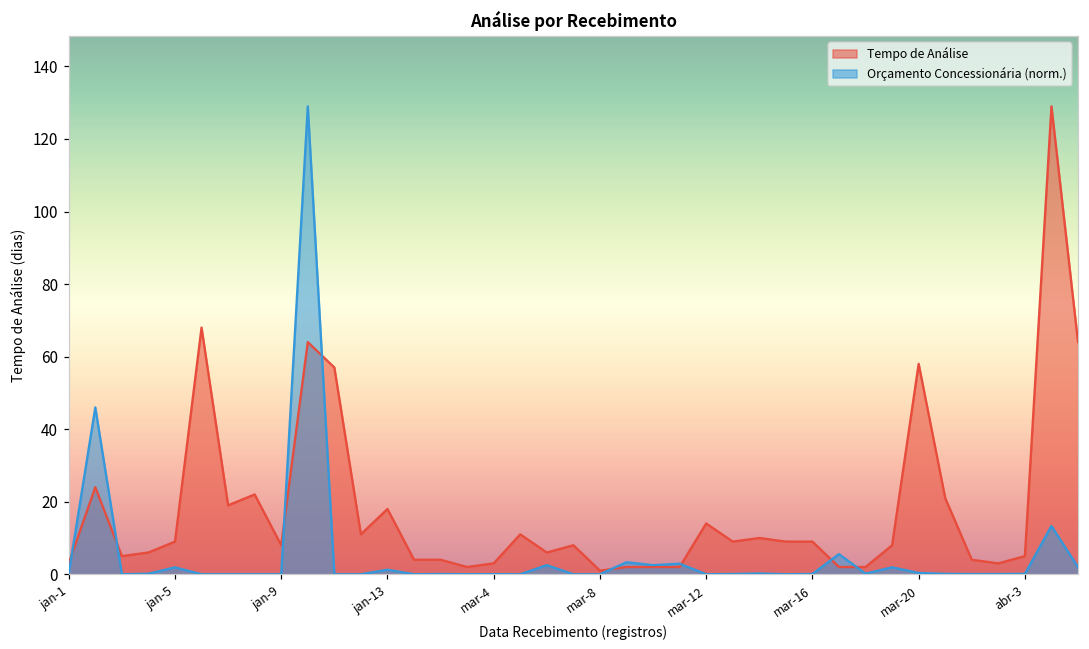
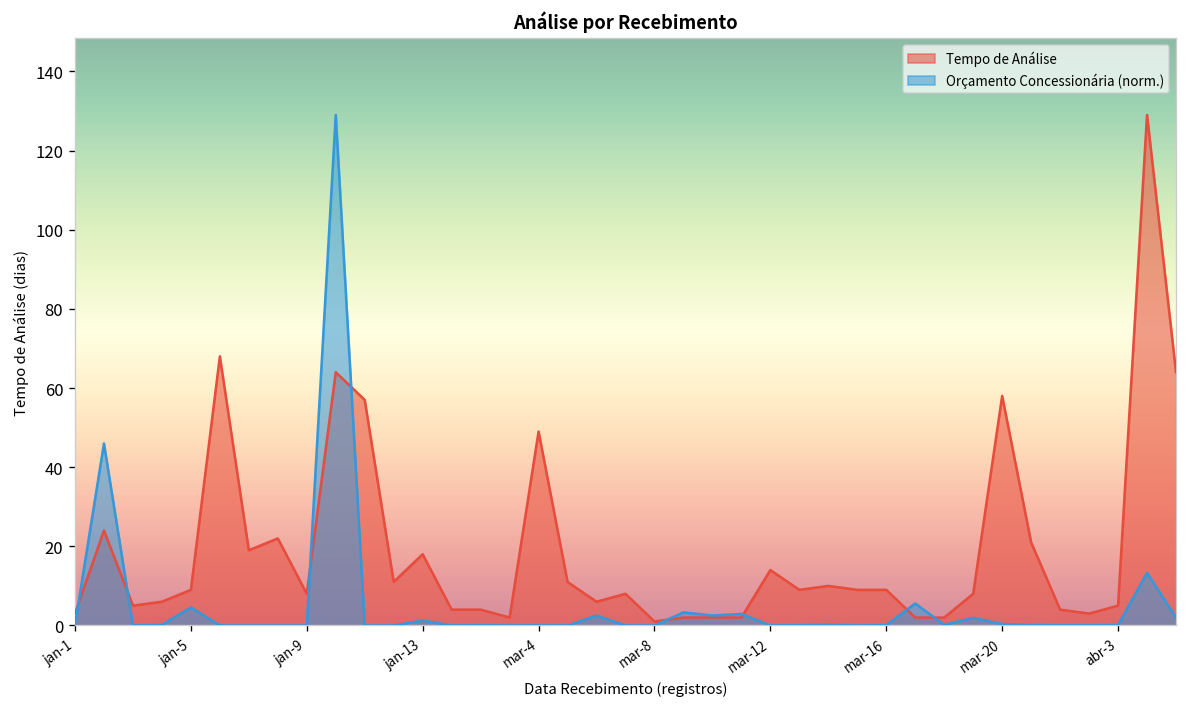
Orçamento Concessionária (norm.), jan-5: 2 -> 5
Tempo de Análise, mar-4: 3 -> 49
